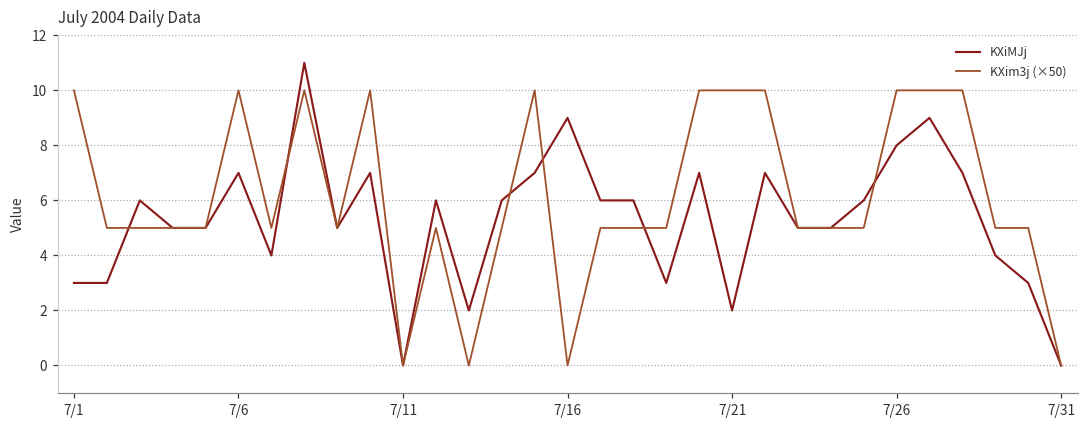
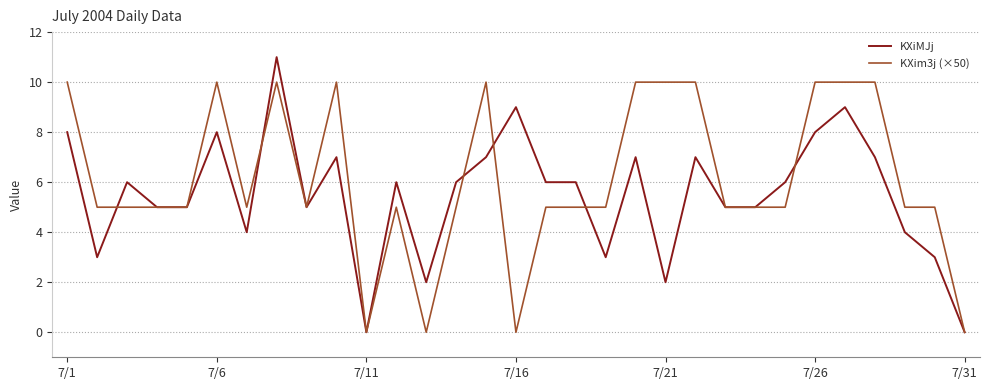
KXiMJj, 7/1: 3 -> 8
KXiMJj, 7/6: 7 -> 8
